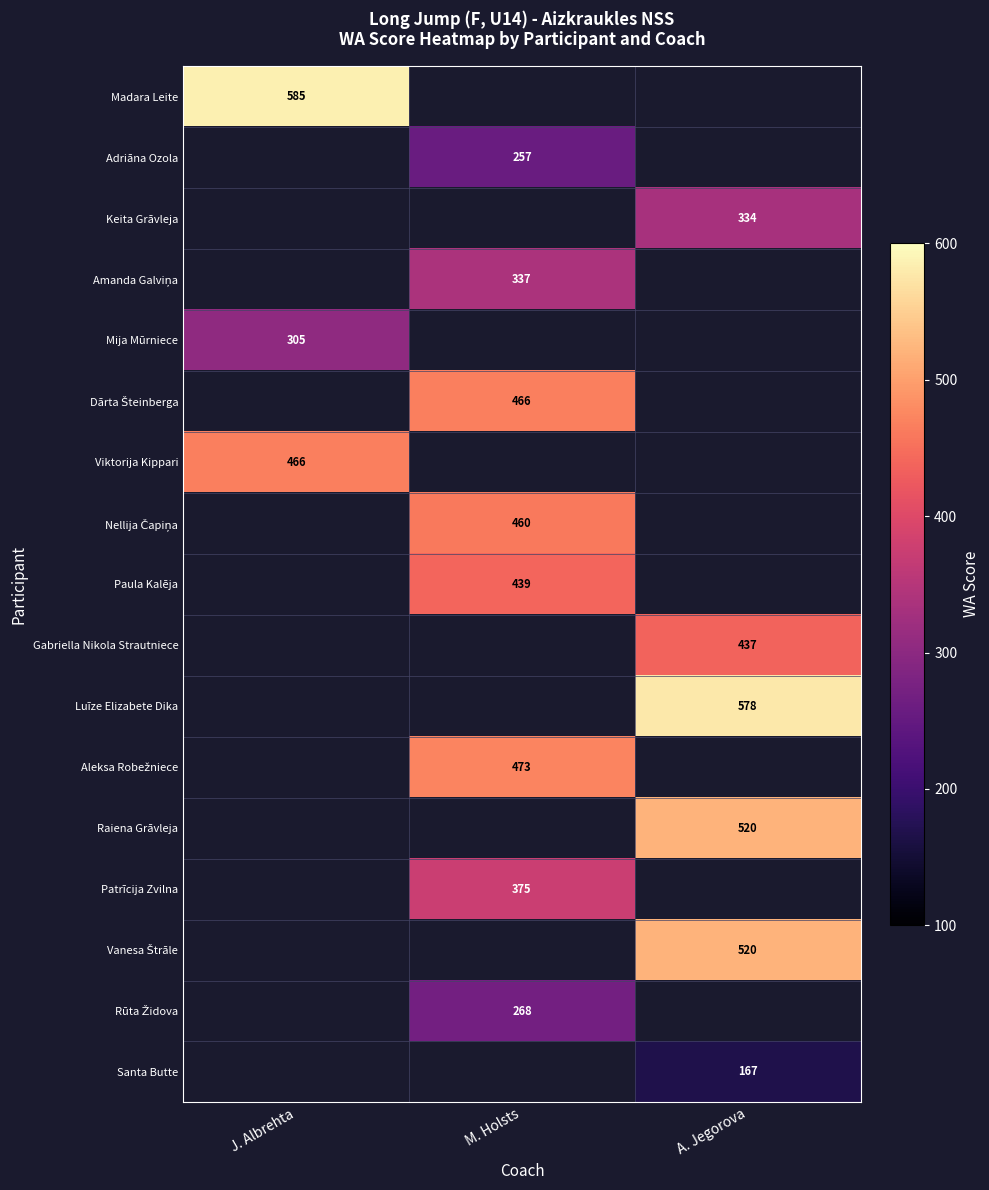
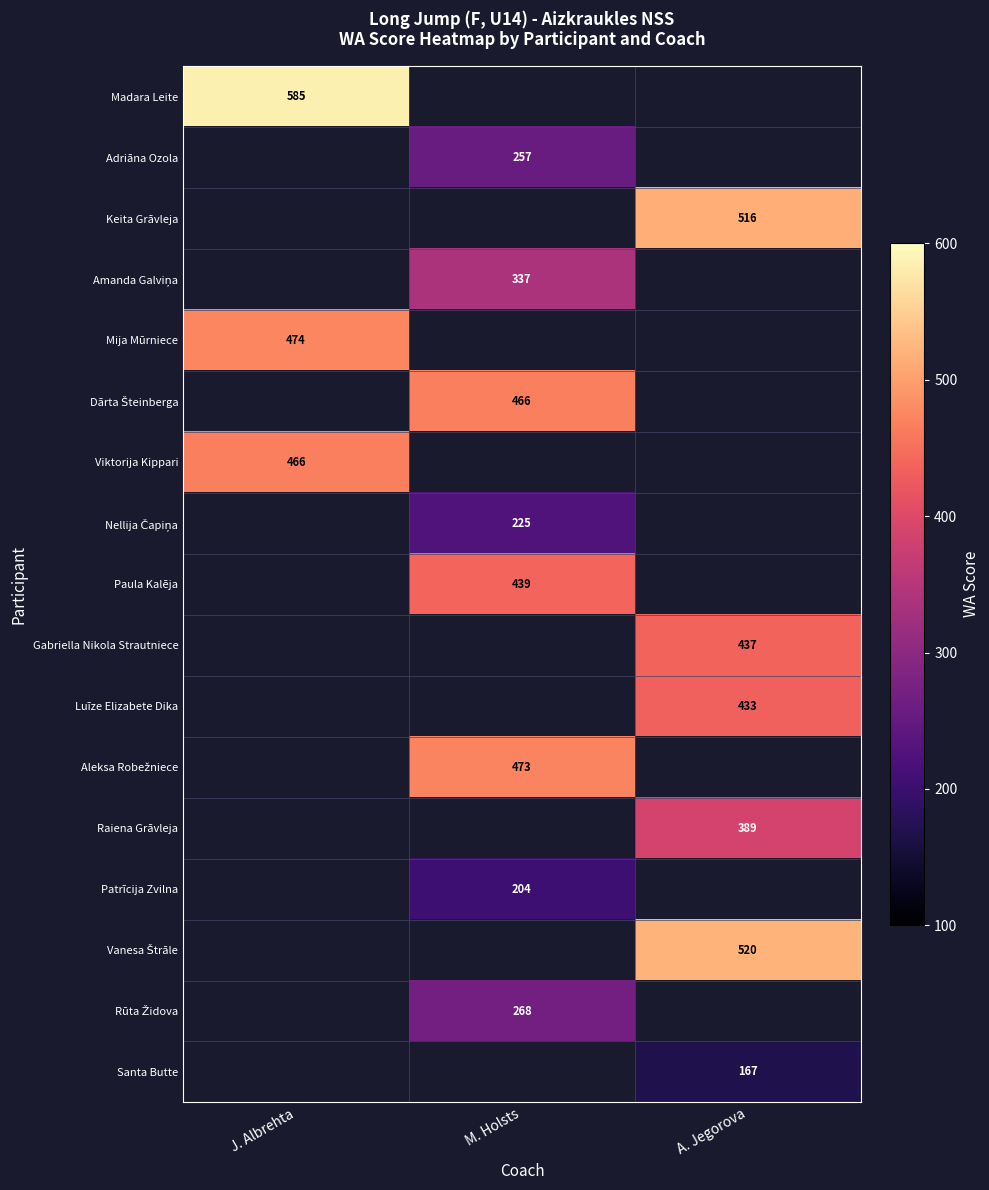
Keita Grāvleja, A. Jegorova: 334 -> 516
Mija Mūrniece, J. Albrehta: 305 -> 474
Nellija Čapiņa, M. Holsts: 460 -> 225
Luīze Elizabete Dika, A. Jegorova: 578 -> 433
Raiena Grāvleja, A. Jegorova: 520 -> 389
Patrīcija Zvilna, M. Holsts: 375 -> 204
